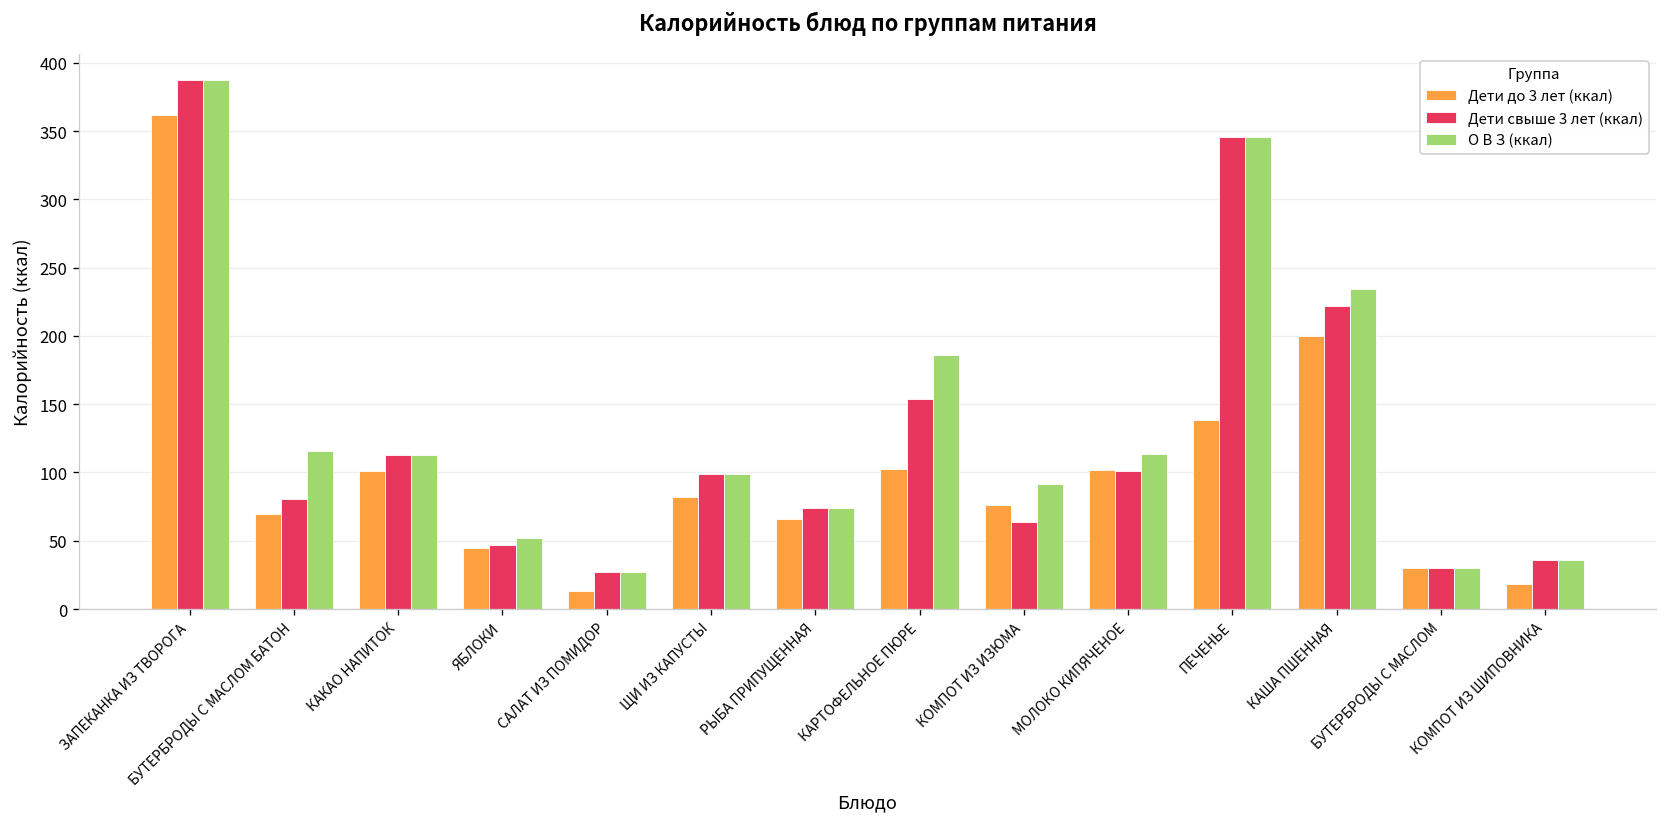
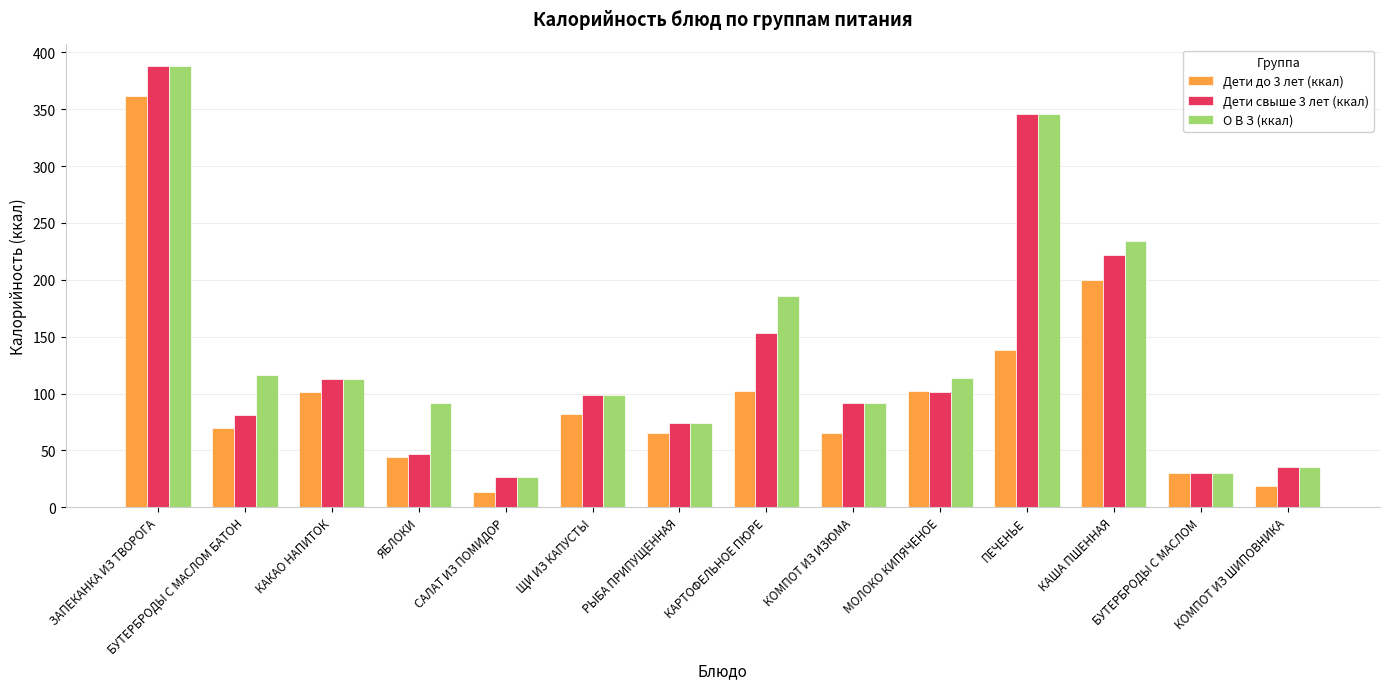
О В З (ккал), ЯБЛОКИ: 52 -> 92
Дети до 3 лет (ккал), КОМПОТ ИЗ ИЗЮМА: 76 -> 65
Дети свыше 3 лет (ккал), КОМПОТ ИЗ ИЗЮМА: 64 -> 92
